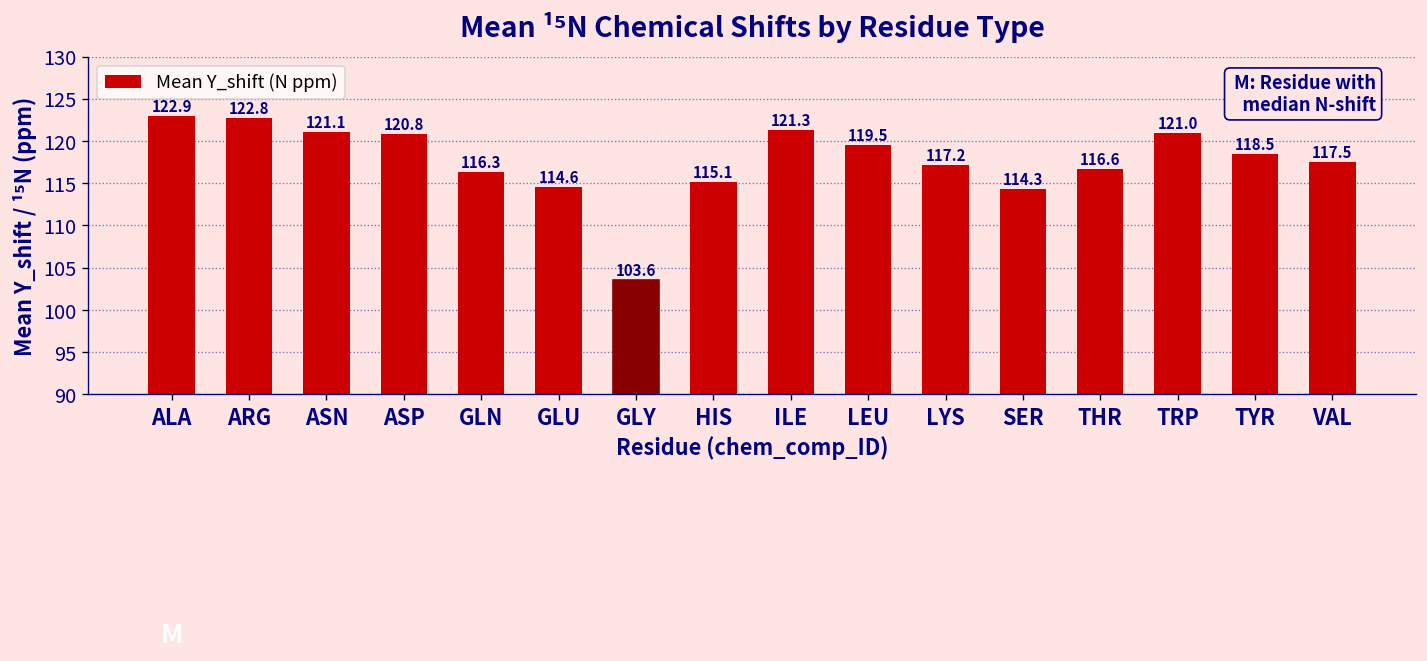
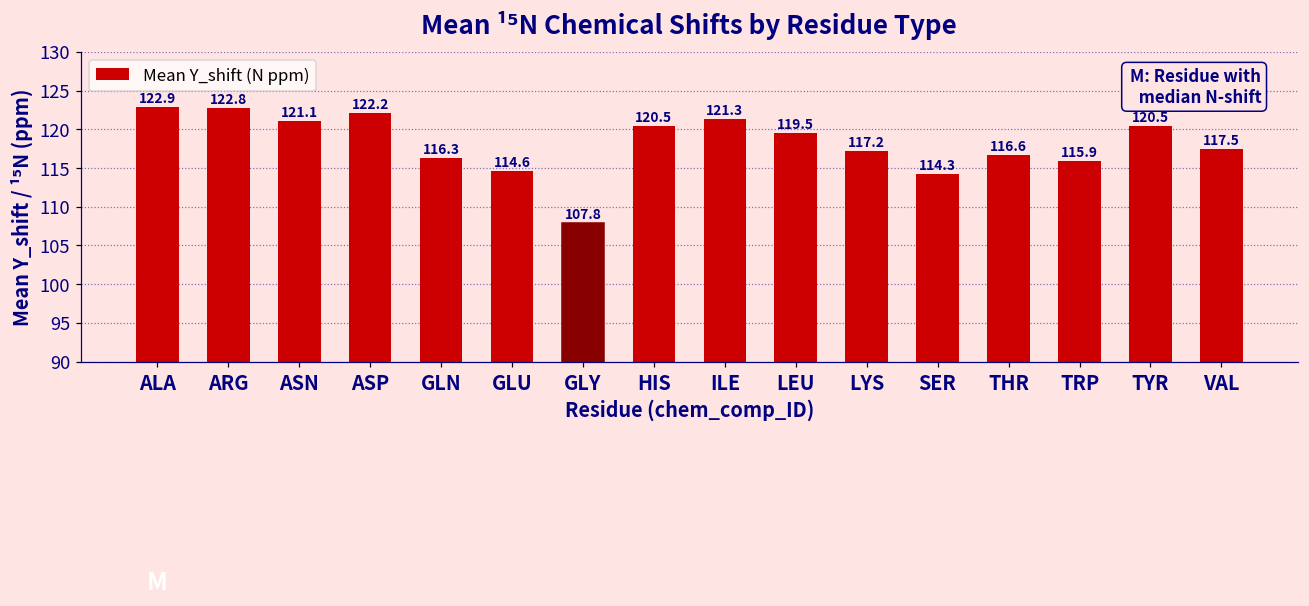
ASP: 120.8 -> 122.2
GLY: 103.6 -> 107.8
HIS: 115.1 -> 120.5
TRP: 121.0 -> 115.9
TYR: 118.5 -> 120.5
